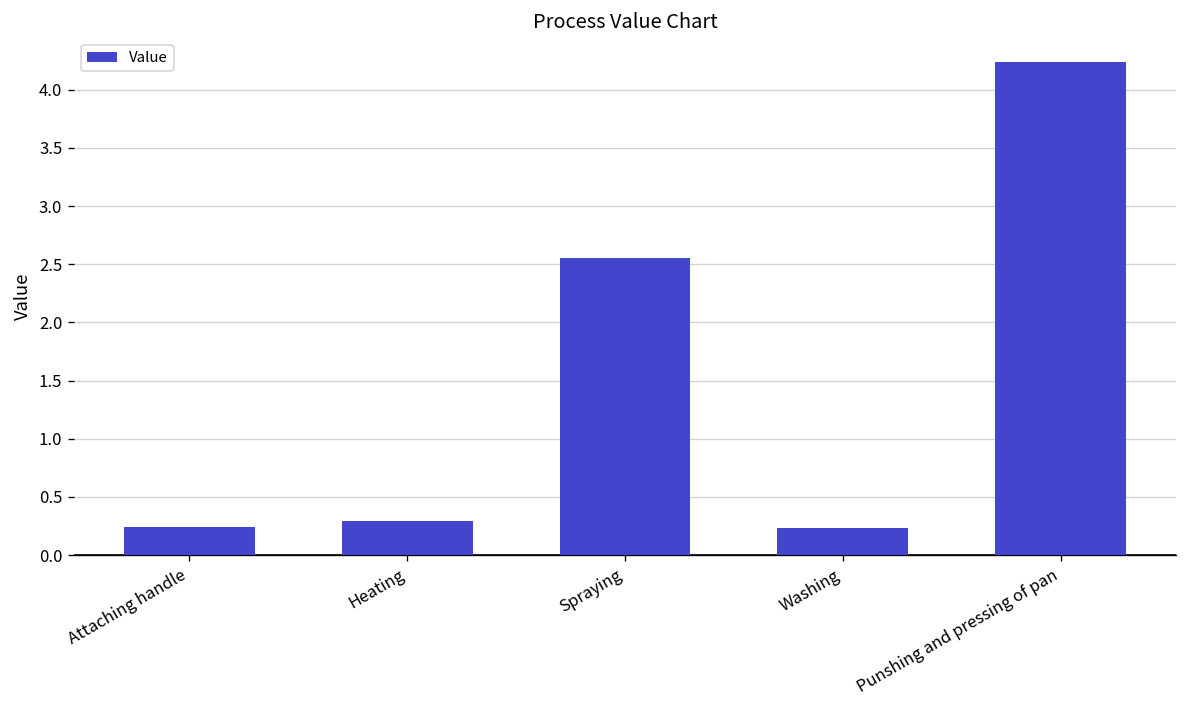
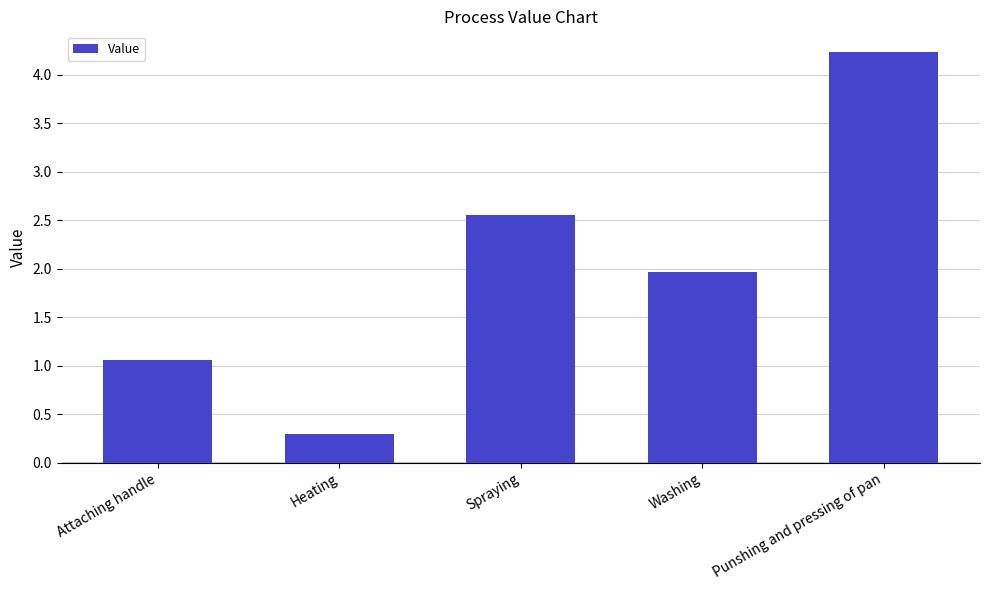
Attaching handle: 0.2 -> 1.1
Washing: 0.2 -> 2.0
